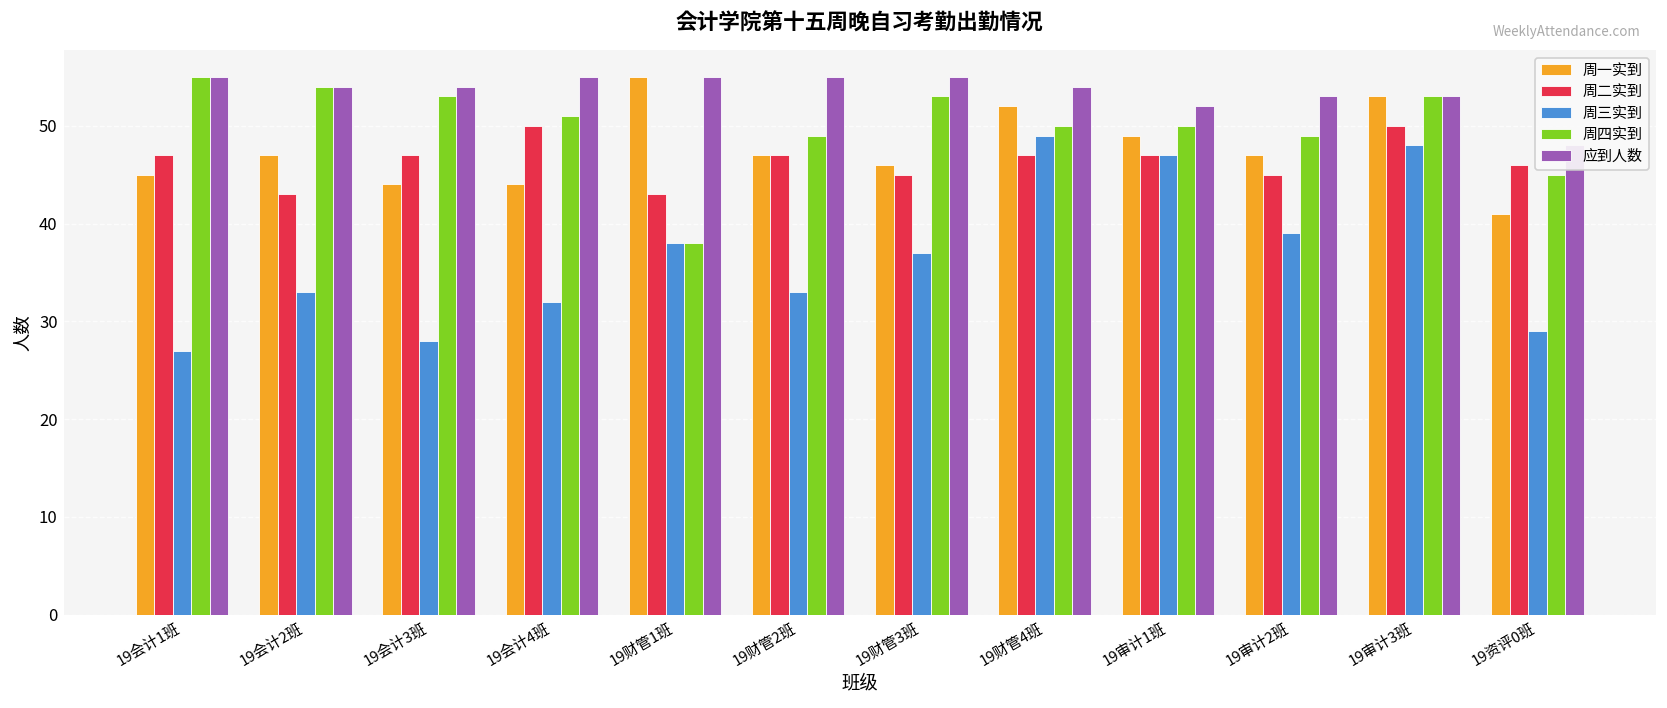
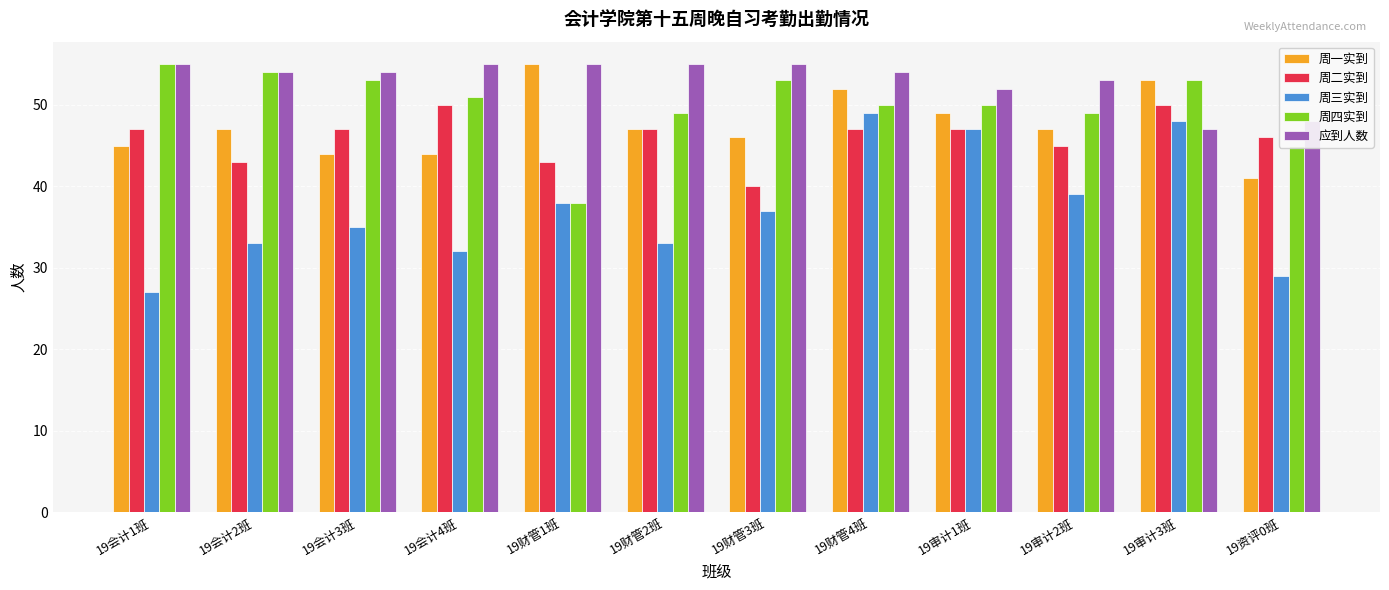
周三实到, 19会计3班: 28 -> 35
周二实到, 19财管3班: 45 -> 40
应到人数, 19审计3班: 53 -> 47
